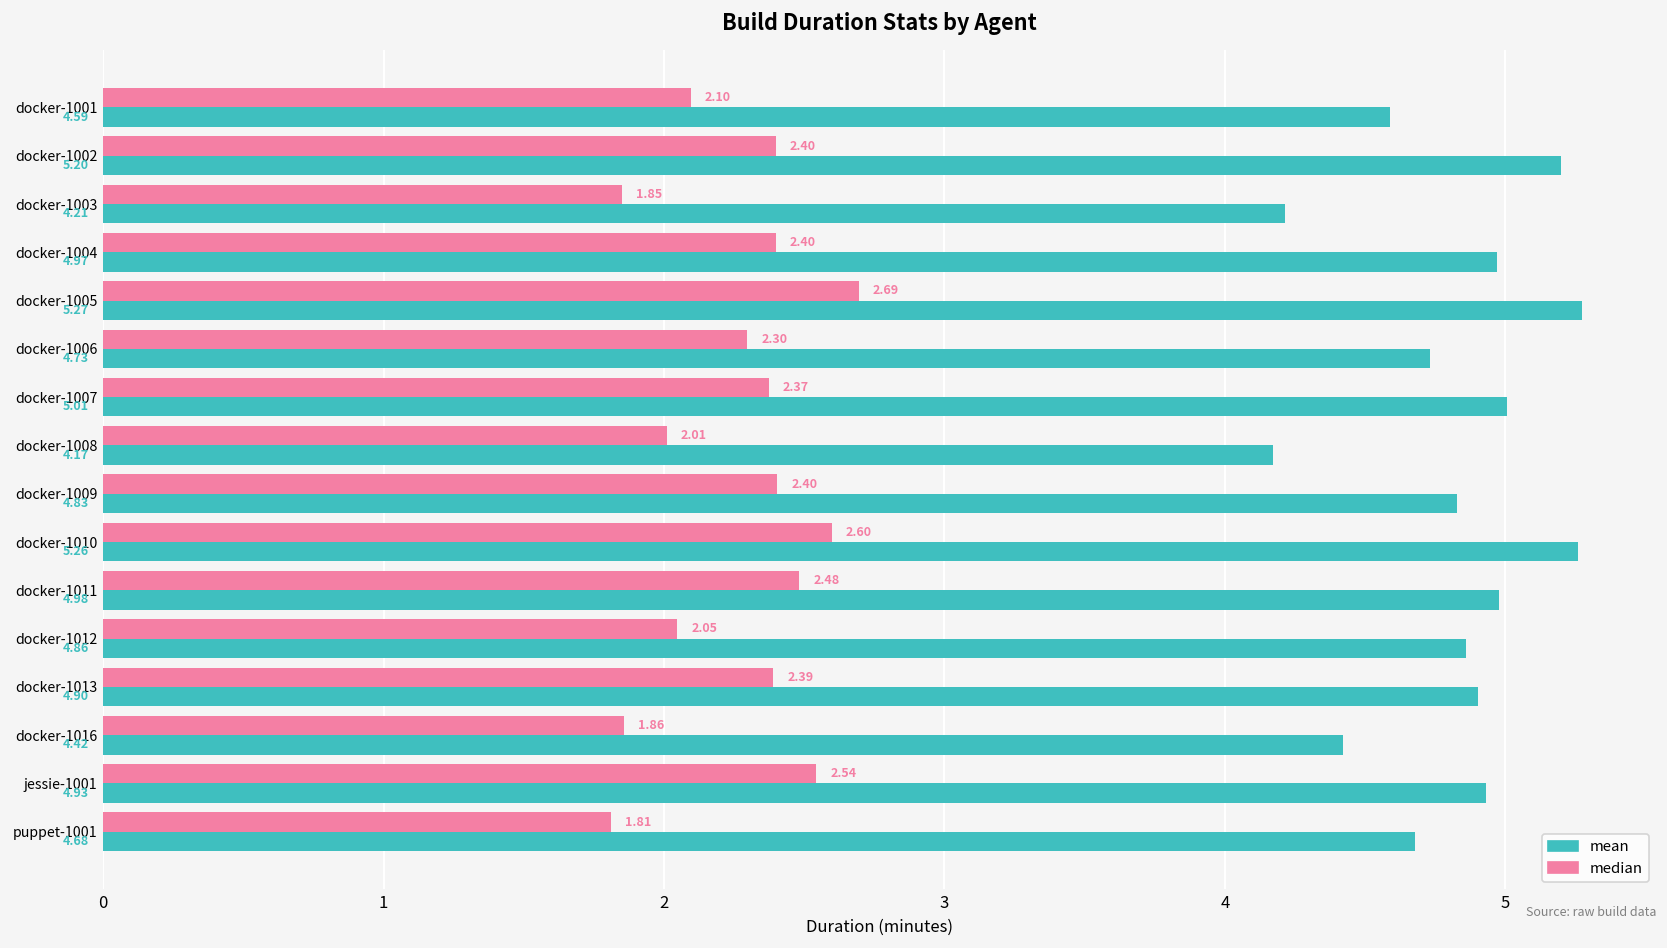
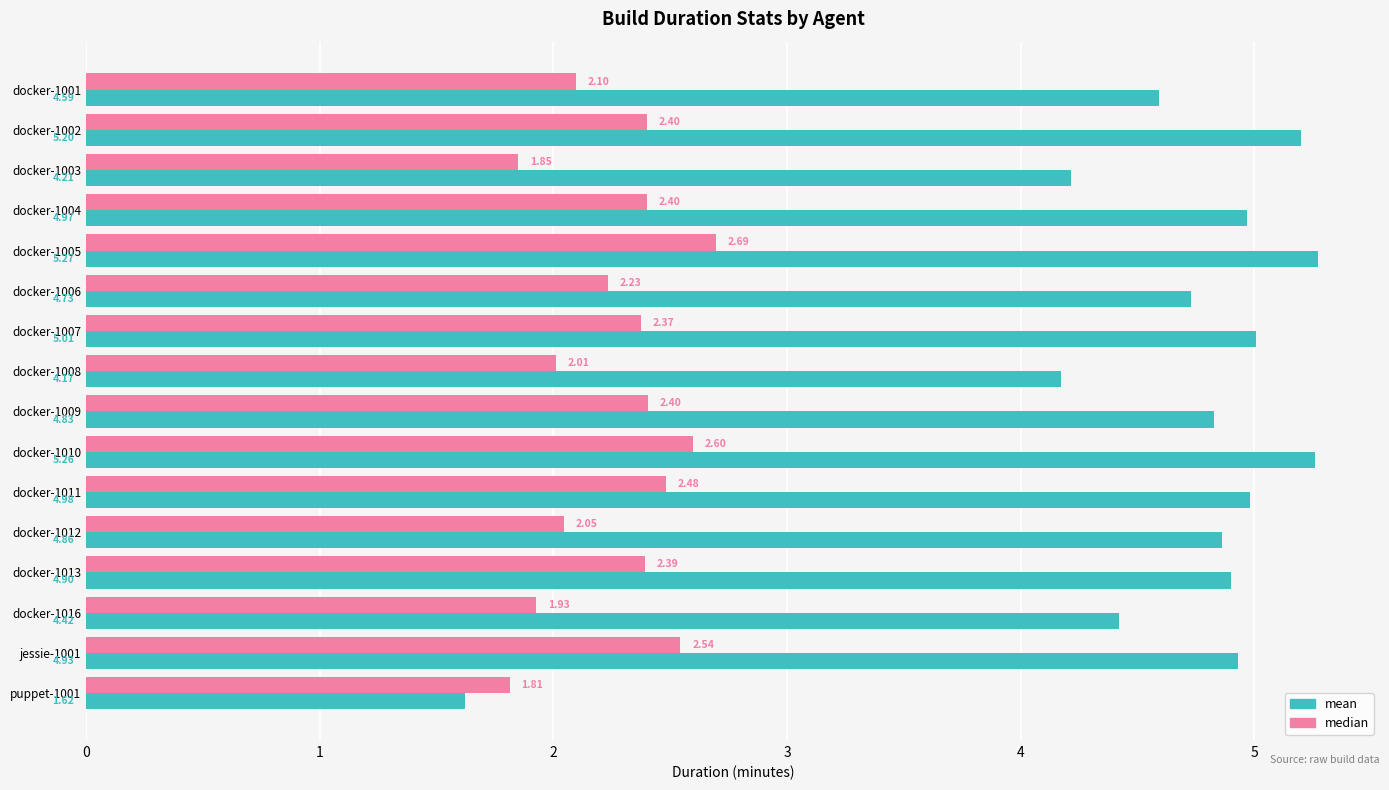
median, docker-1006: 2.30 -> 2.23
median, docker-1016: 1.86 -> 1.93
mean, puppet-1001: 4.68 -> 1.62
